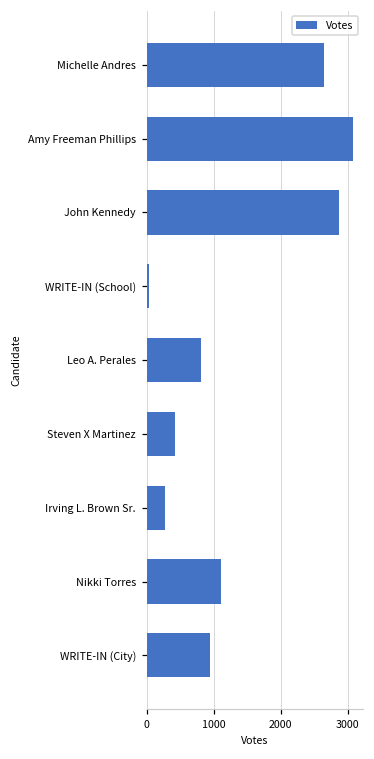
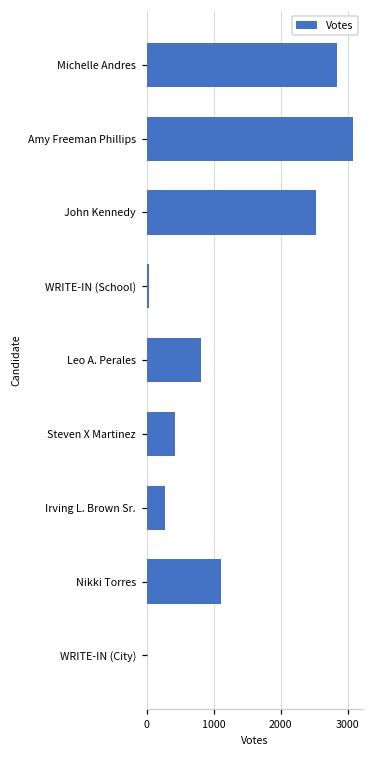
Michelle Andres: 2600 -> 2800
John Kennedy: 2900 -> 2500
WRITE-IN (City): 900 -> 0
